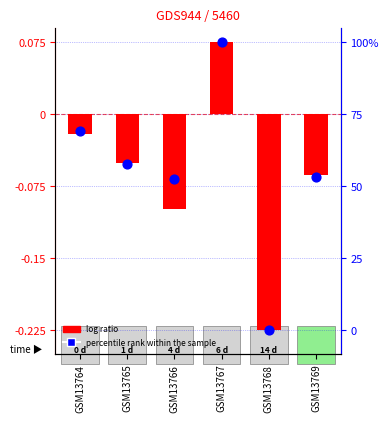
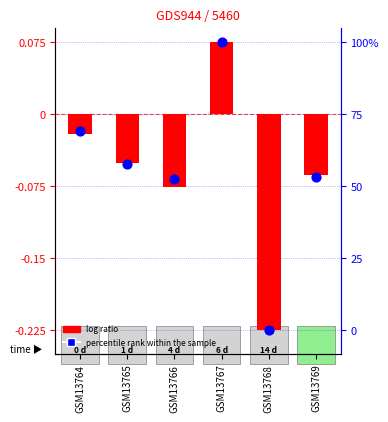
log ratio, GSM13766: -0.10 -> -0.08
